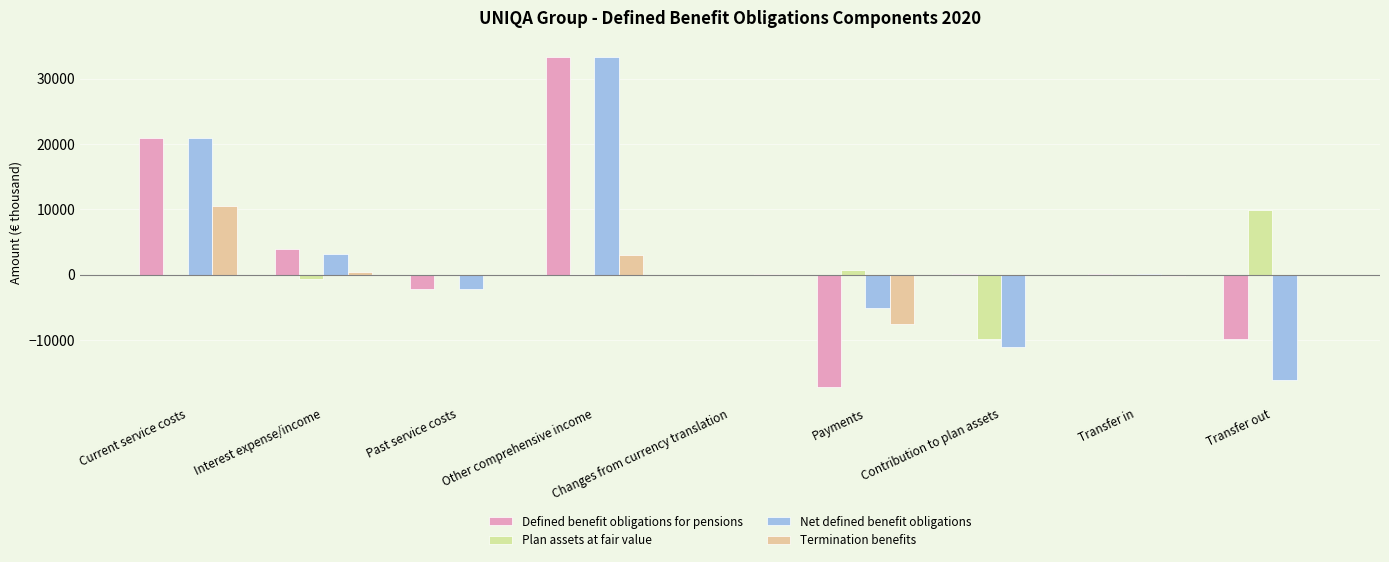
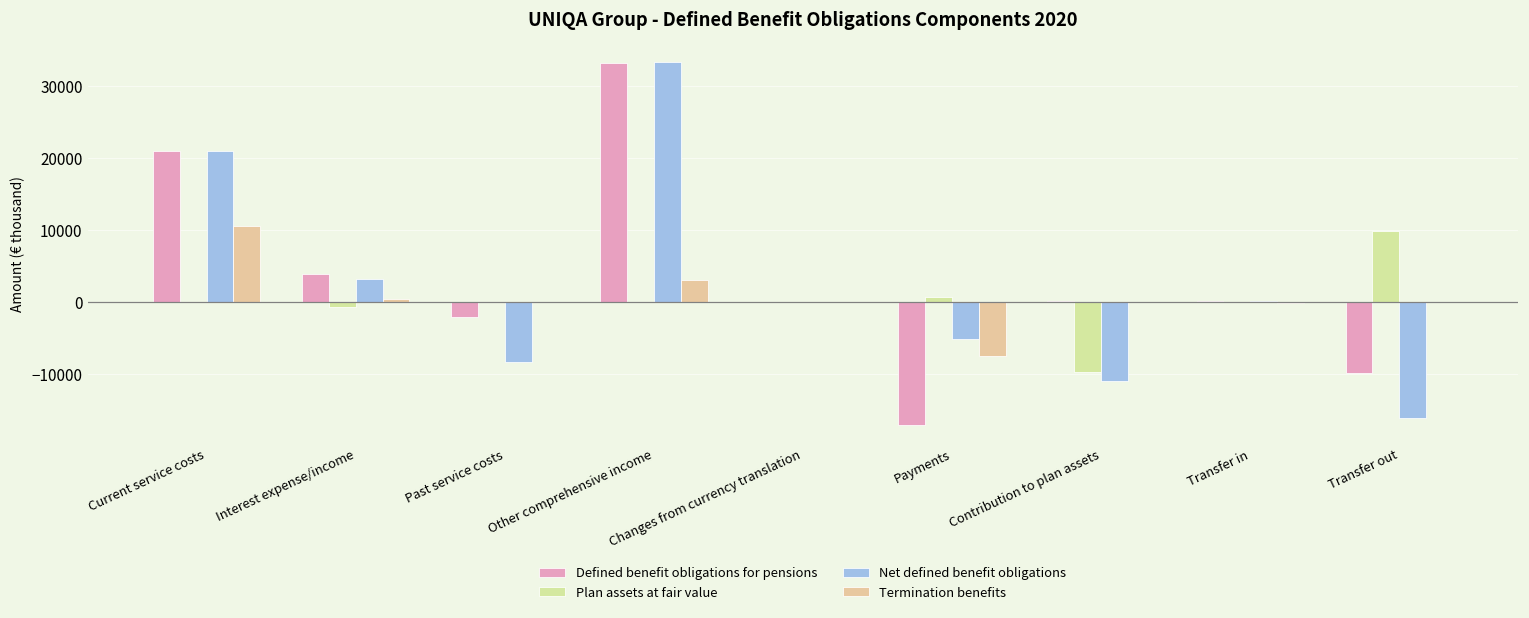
Net defined benefit obligations, Past service costs: -2000 -> -8000
